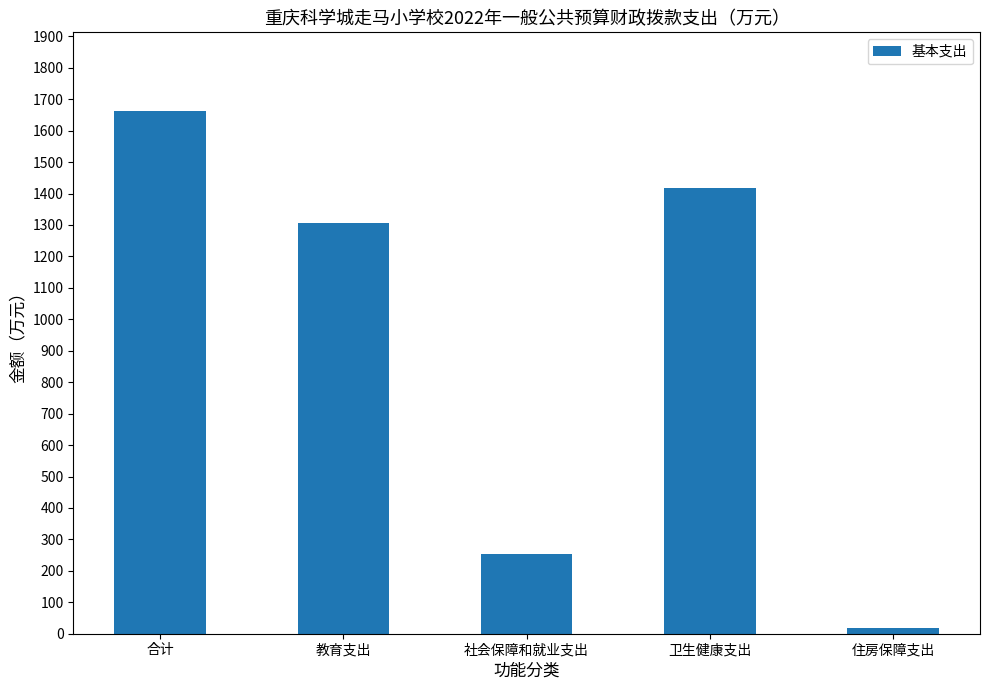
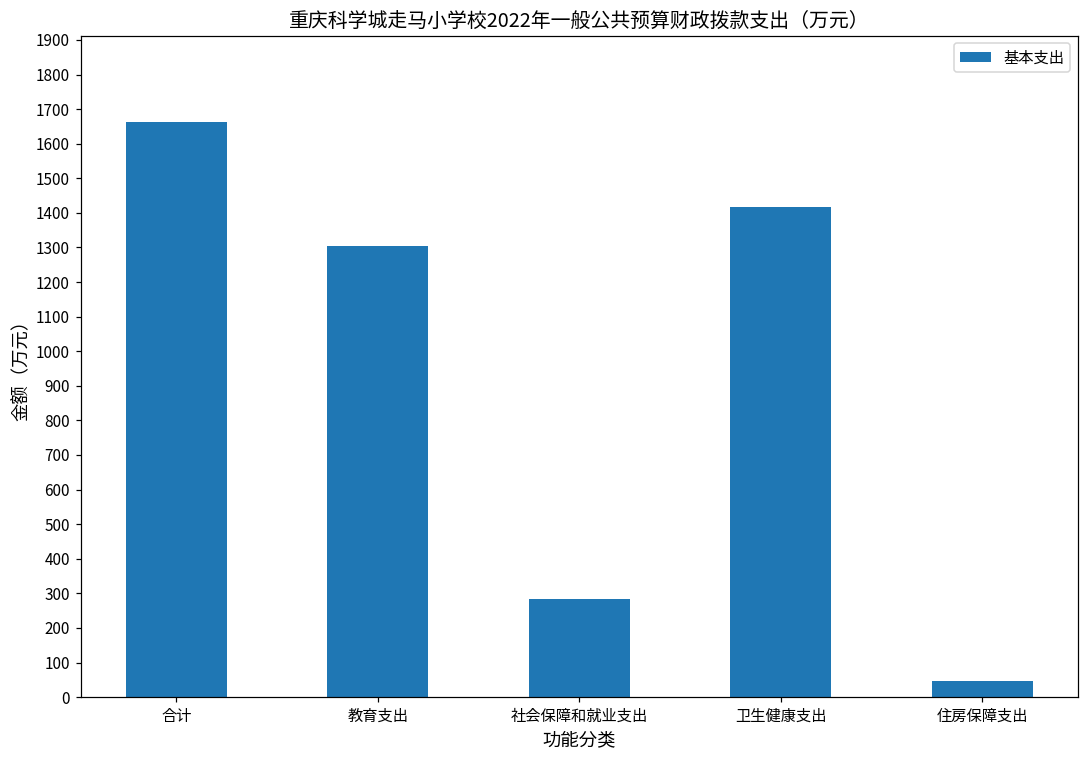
社会保障和就业支出: 250 -> 280
住房保障支出: 20 -> 50
